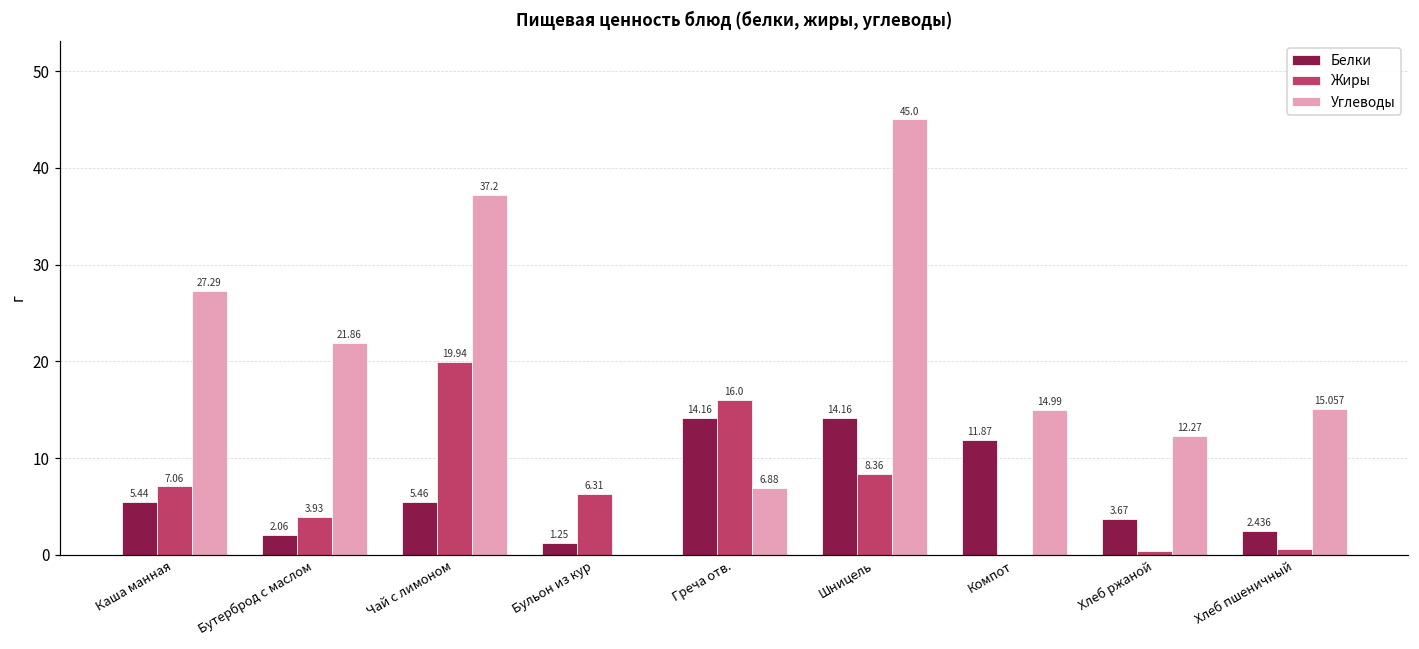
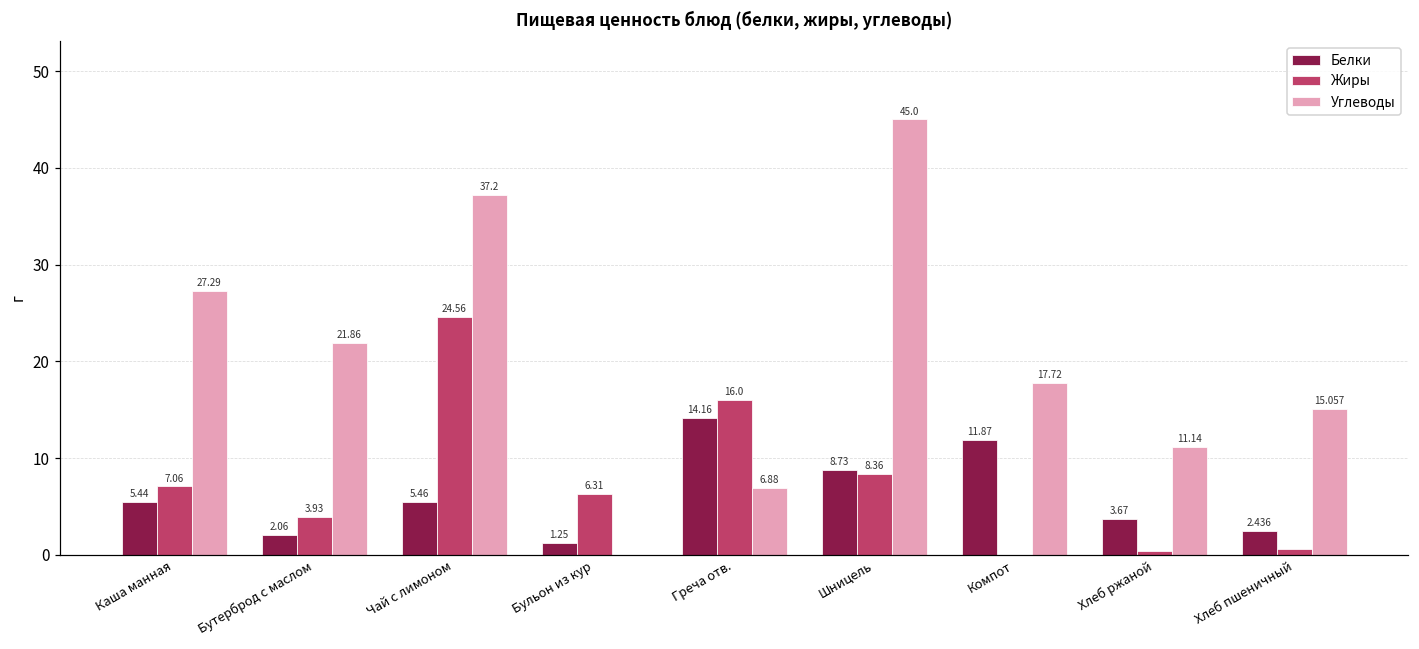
Жиры, Чай с лимоном: 19.94 -> 24.56
Белки, Шницель: 14.16 -> 8.73
Углеводы, Компот: 14.99 -> 17.72
Углеводы, Хлеб ржаной: 12.27 -> 11.14
